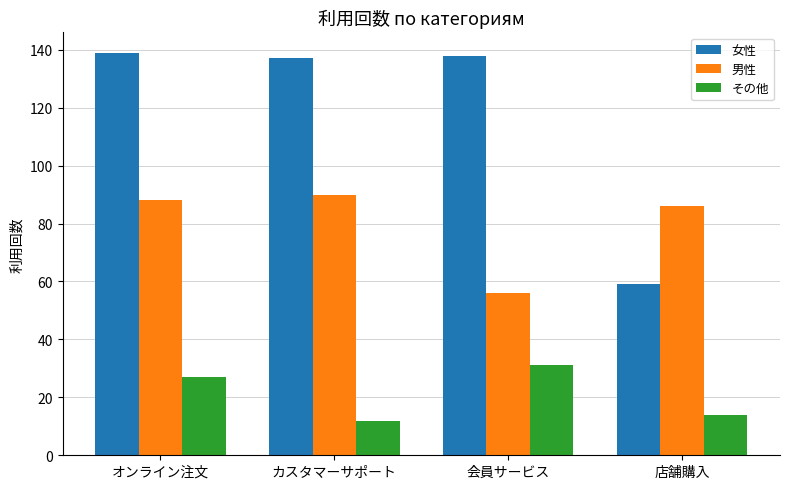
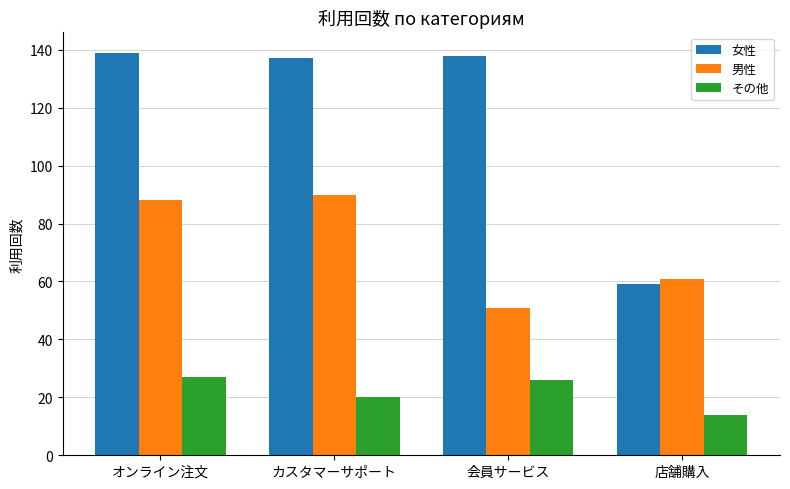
その他, カスタマーサポート: 12 -> 20
男性, 会員サービス: 56 -> 51
その他, 会員サービス: 31 -> 26
男性, 店舗購入: 86 -> 61
